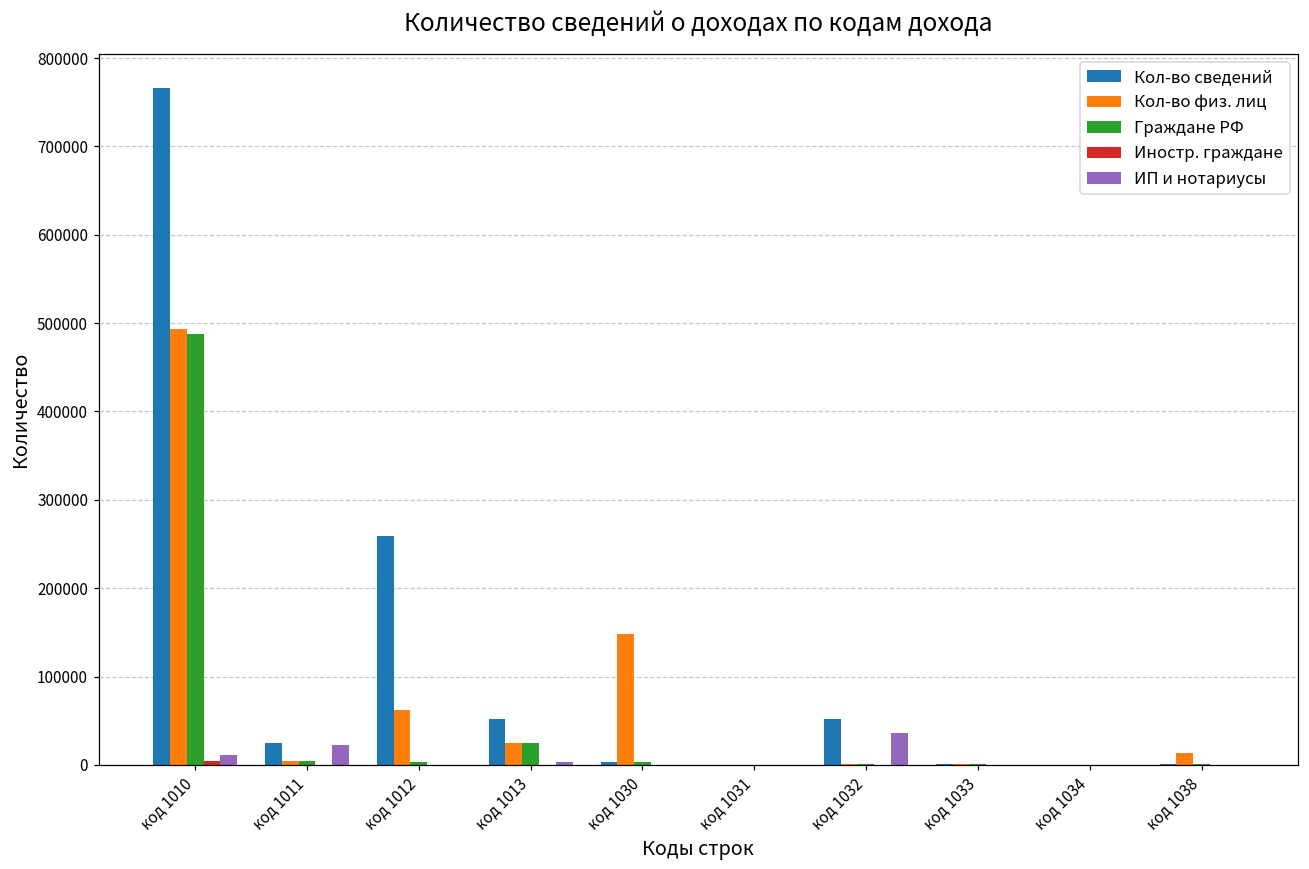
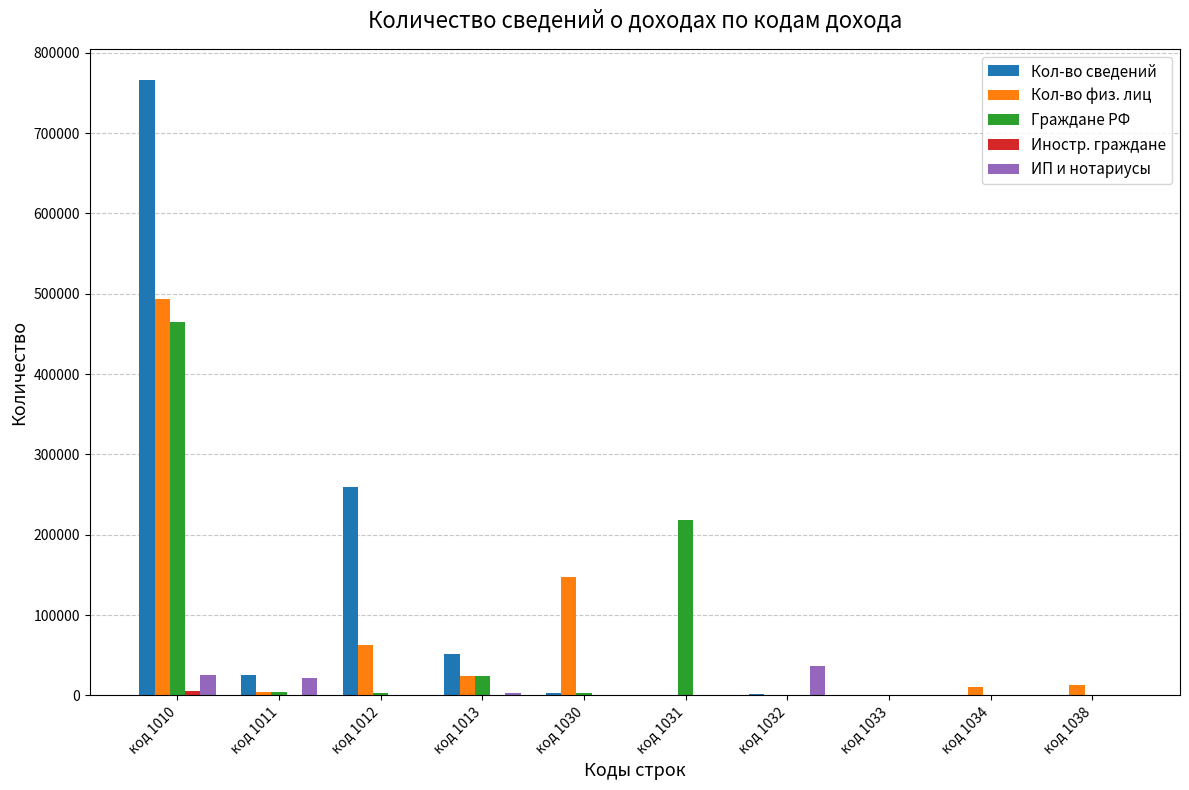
Граждане РФ, код 1010: 490000 -> 460000
ИП и нотариусы, код 1010: 10000 -> 30000
Граждане РФ, код 1031: 0 -> 220000
Кол-во сведений, код 1032: 50000 -> 0
Кол-во физ. лиц, код 1034: 0 -> 10000
